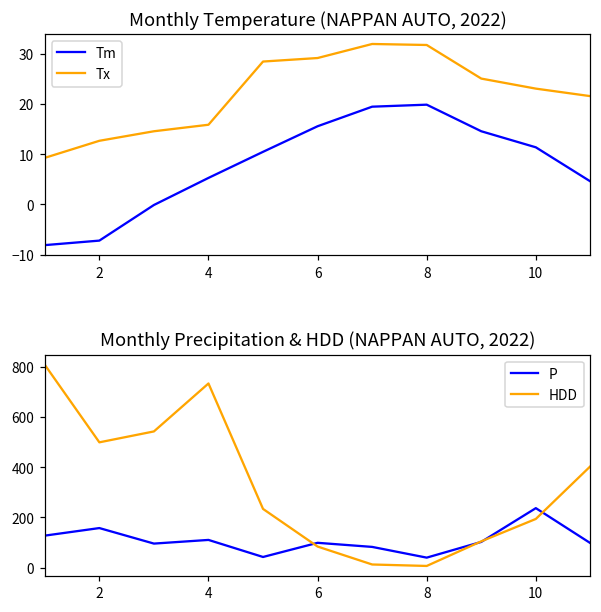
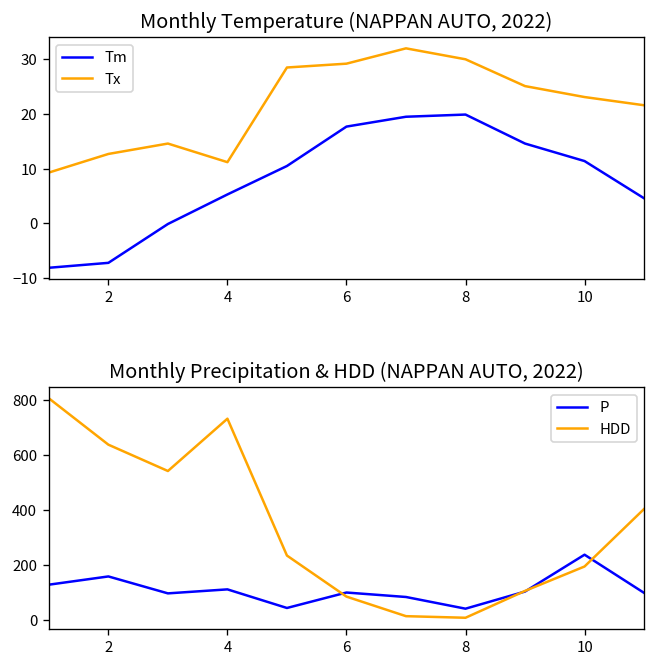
Monthly Temperature (NAPPAN AUTO, 2022), Tx, 4: 16 -> 11
Monthly Temperature (NAPPAN AUTO, 2022), Tm, 6: 16 -> 18
Monthly Temperature (NAPPAN AUTO, 2022), Tx, 8: 32 -> 30
Monthly Precipitation & HDD (NAPPAN AUTO, 2022), HDD, 2: 500 -> 640
